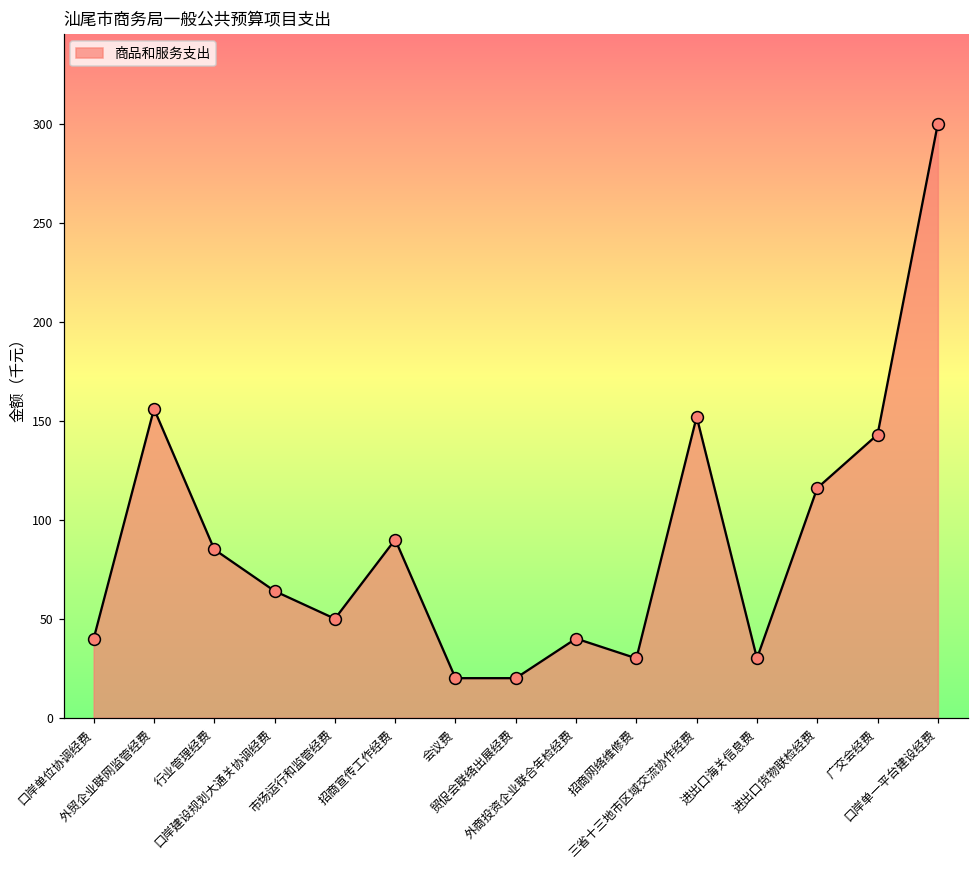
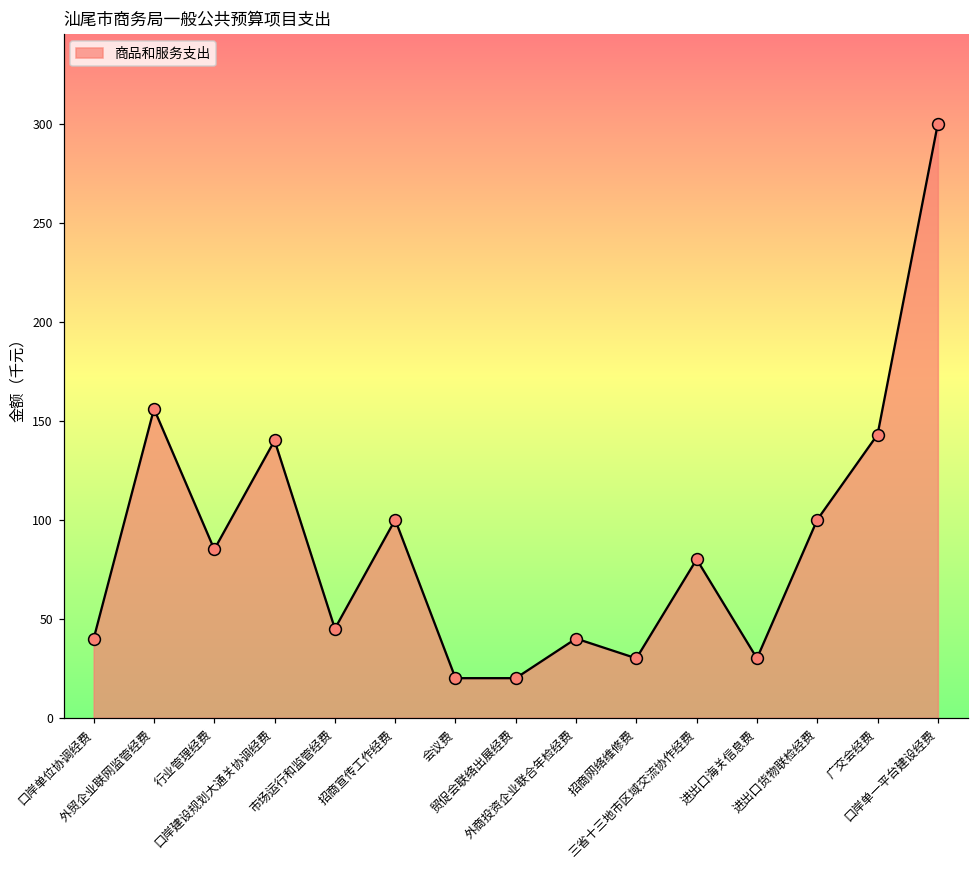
口岸建设规划大通关协调经费: 64 -> 140
市场运行和监管经费: 50 -> 45
招商宣传工作经费: 90 -> 100
三省十三地市区域交流协作经费: 152 -> 80
进出口货物联检经费: 116 -> 100
